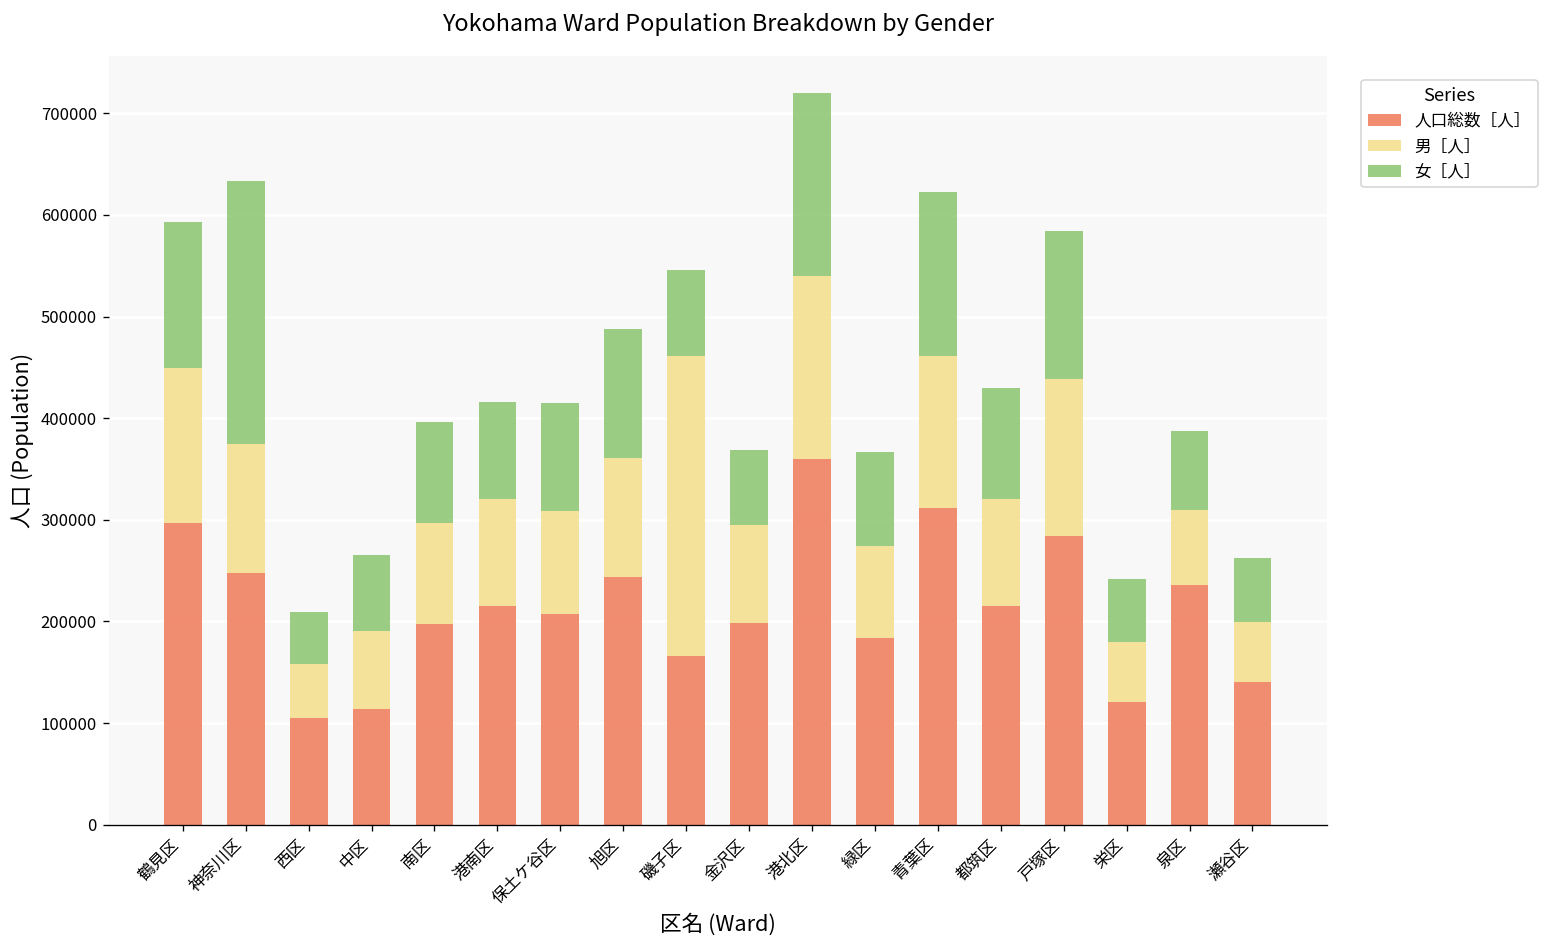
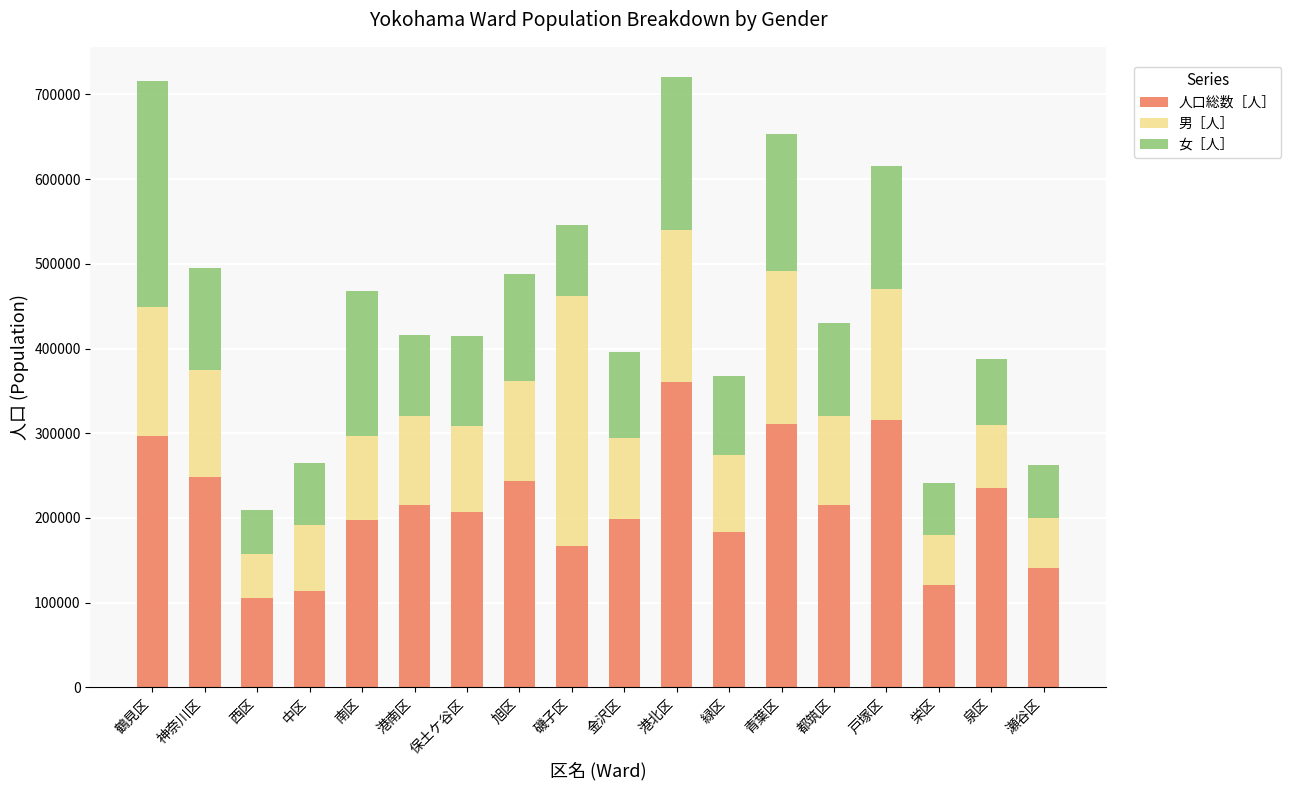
女［人］, 鶴見区: 140000 -> 270000
女［人］, 神奈川区: 260000 -> 120000
女［人］, 南区: 100000 -> 170000
女［人］, 金沢区: 70000 -> 100000
男［人］, 青葉区: 150000 -> 180000
人口総数［人］, 戸塚区: 280000 -> 320000
